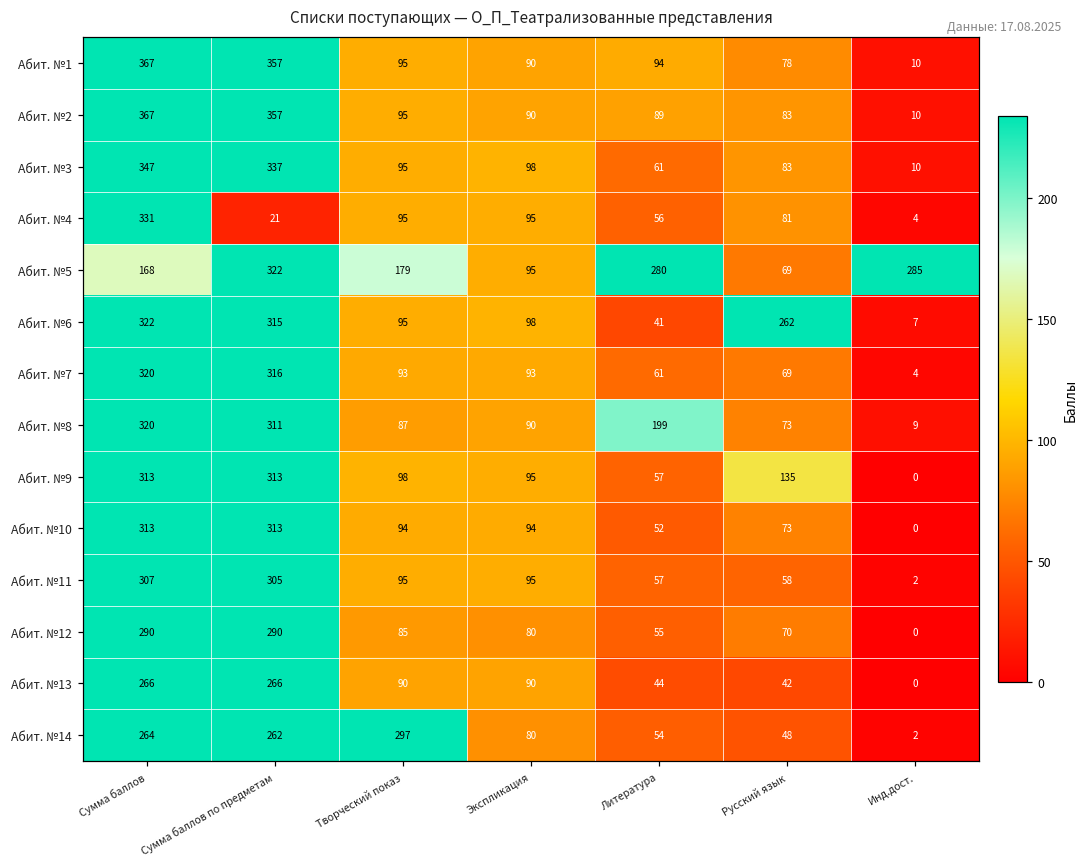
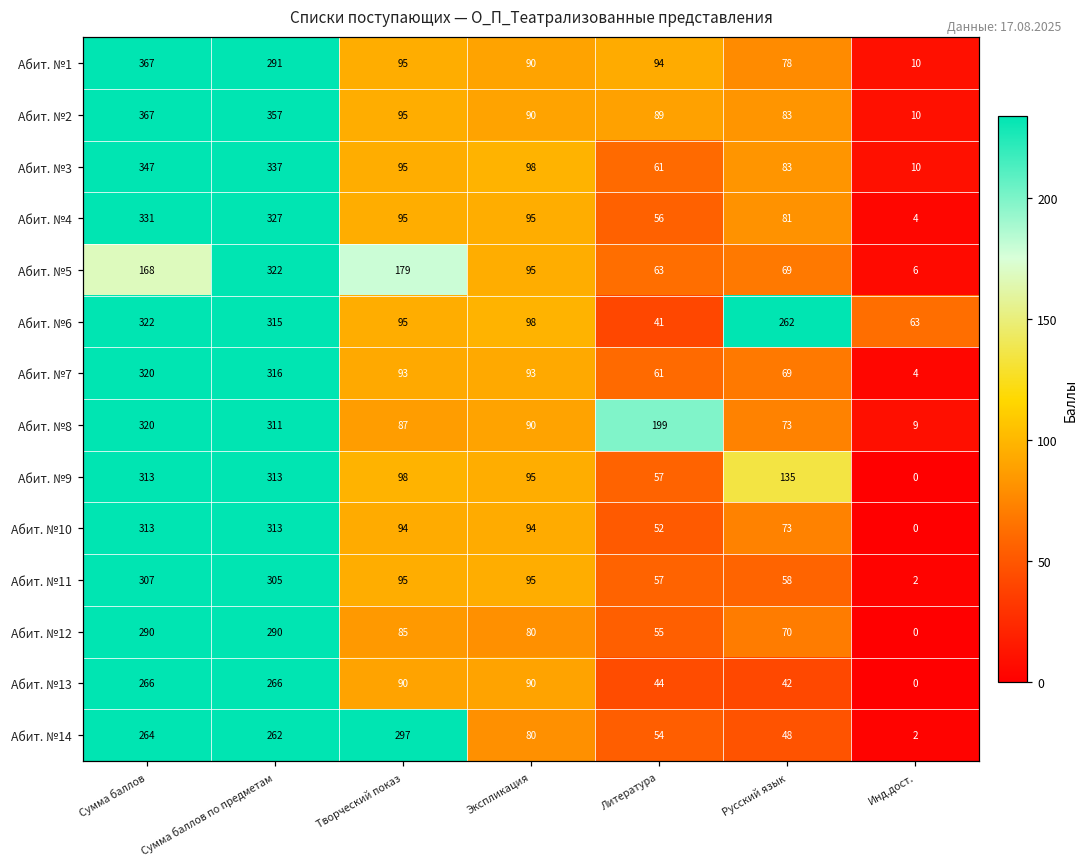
Абит. №1, Сумма баллов по предметам: 357 -> 291
Абит. №4, Сумма баллов по предметам: 21 -> 327
Абит. №5, Литература: 280 -> 63
Абит. №5, Инд.дост.: 285 -> 6
Абит. №6, Инд.дост.: 7 -> 63
